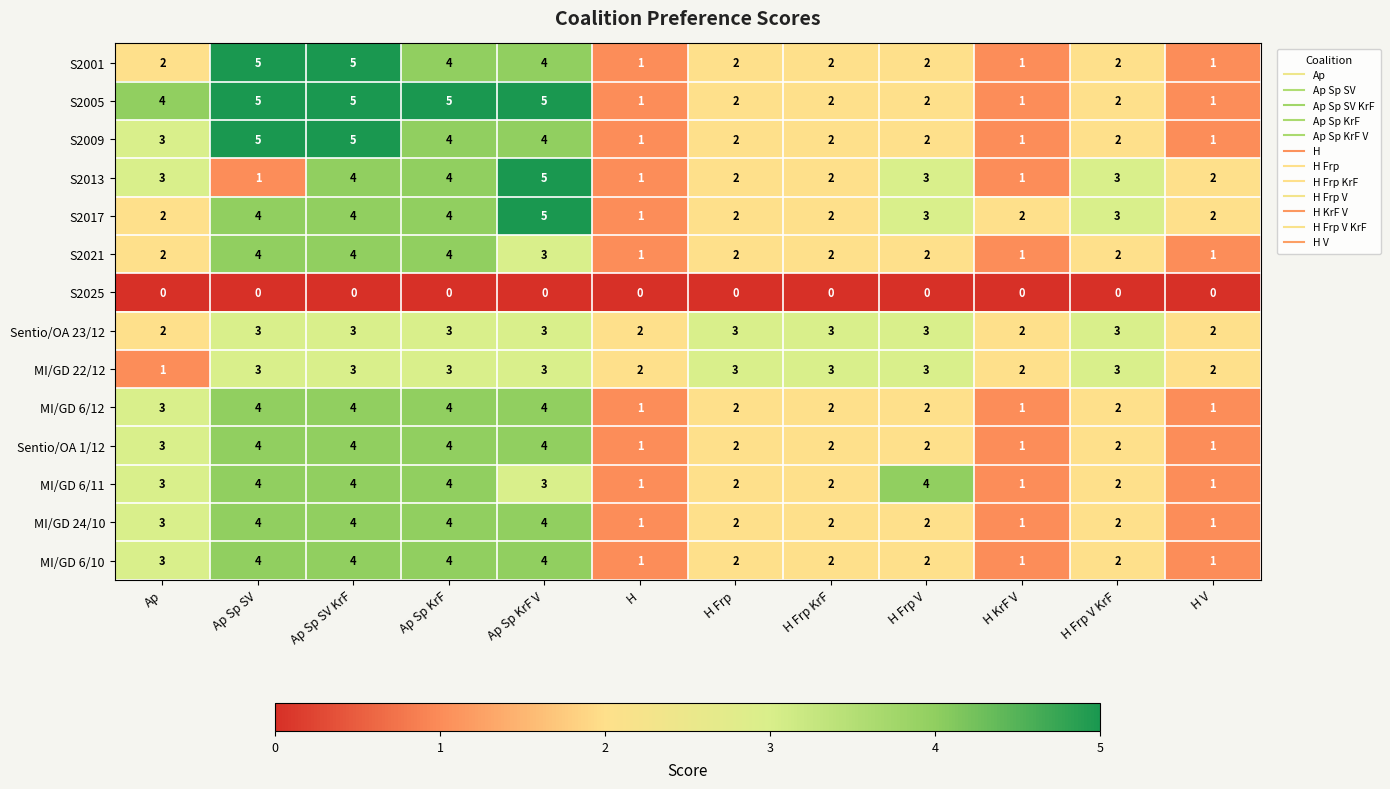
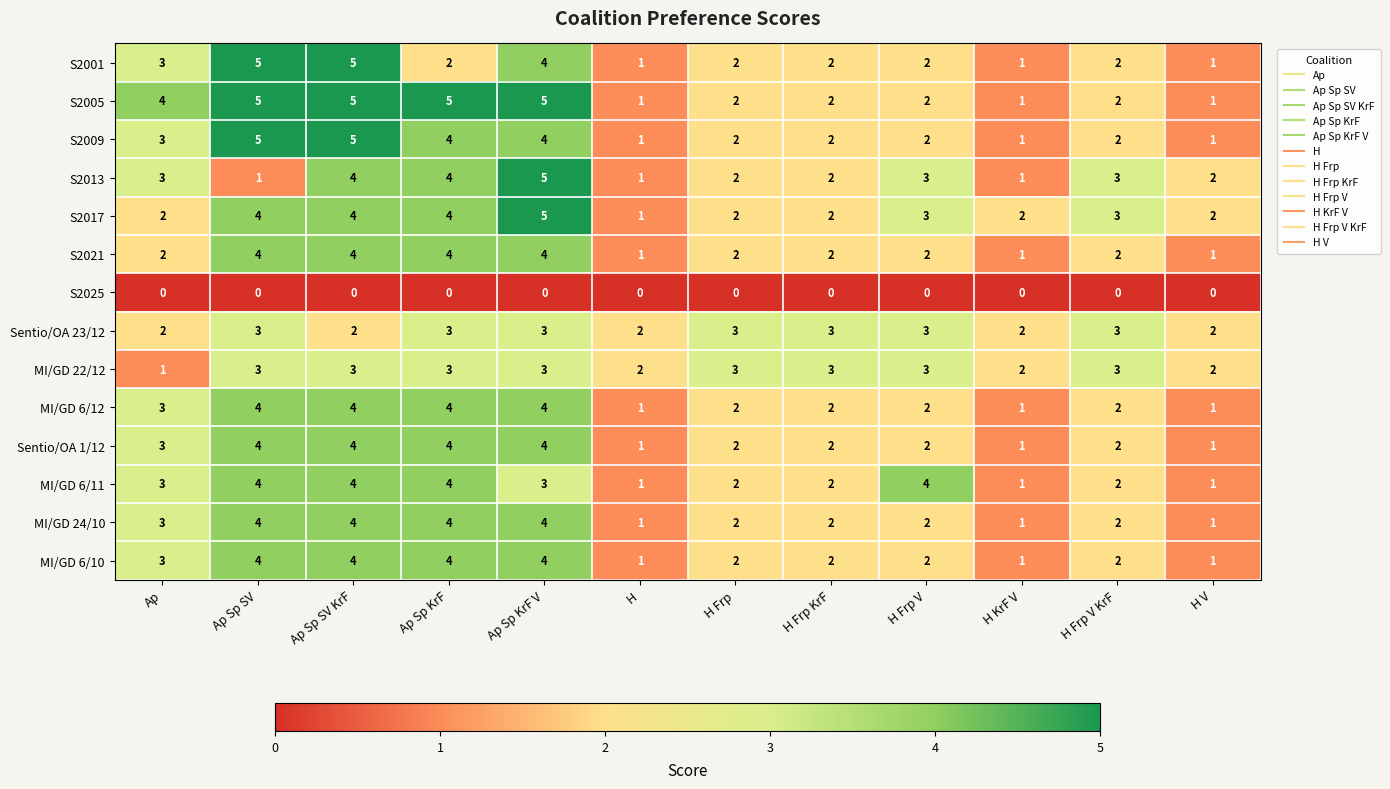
S2001, Ap: 2 -> 3
S2001, Ap Sp KrF: 4 -> 2
S2021, Ap Sp KrF V: 3 -> 4
Sentio/OA 23/12, Ap Sp SV KrF: 3 -> 2
